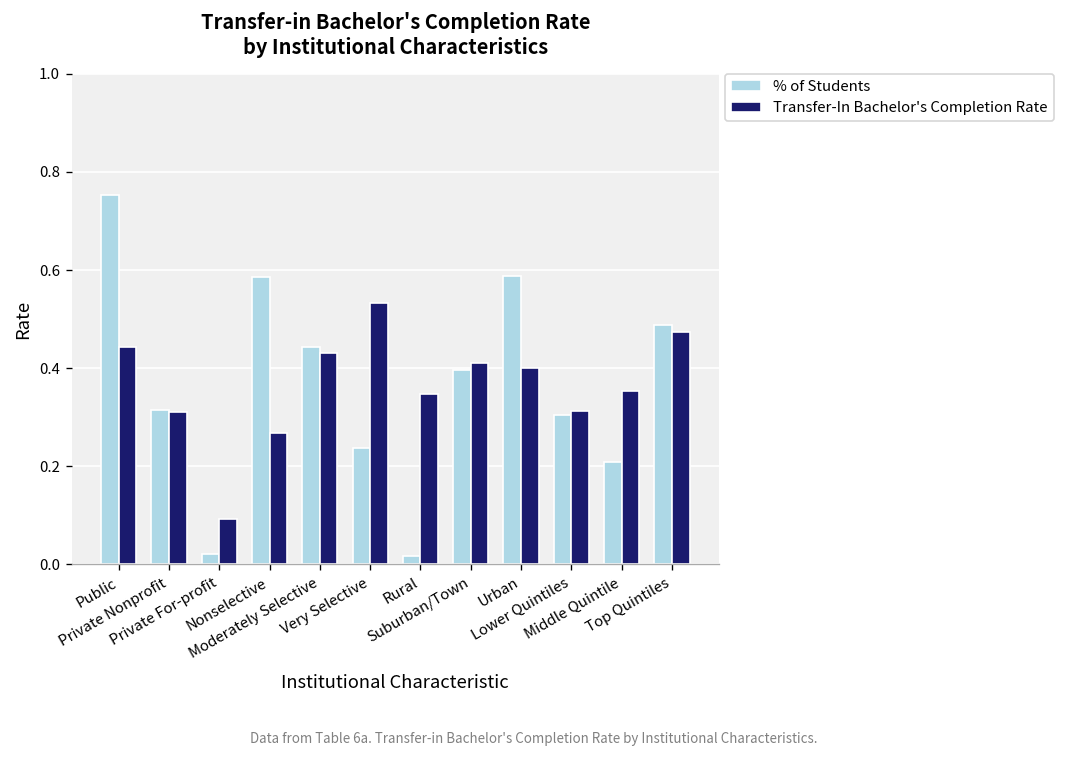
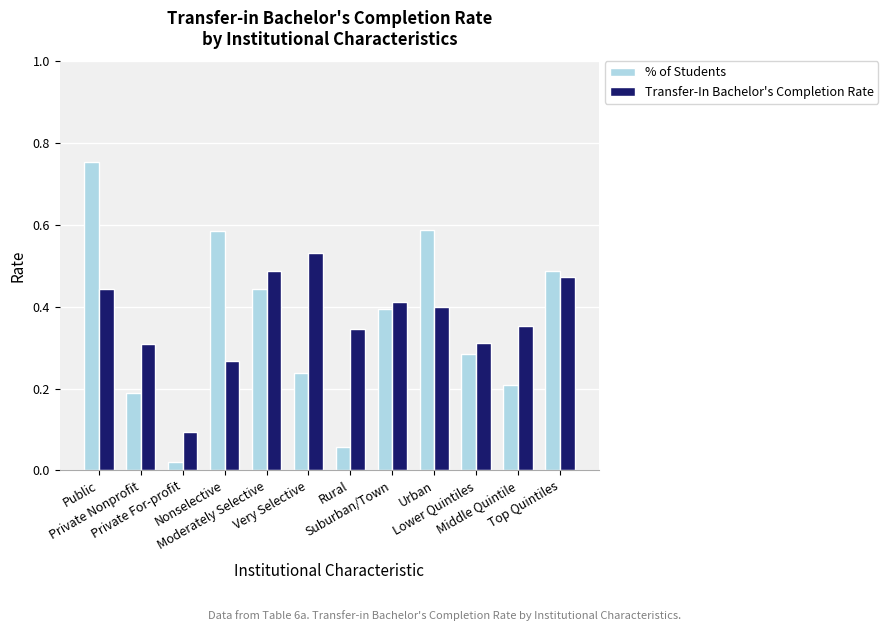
% of Students, Private Nonprofit: 0.32 -> 0.19
Transfer-In Bachelor's Completion Rate, Moderately Selective: 0.43 -> 0.49
% of Students, Rural: 0.02 -> 0.06
% of Students, Lower Quintiles: 0.30 -> 0.28
